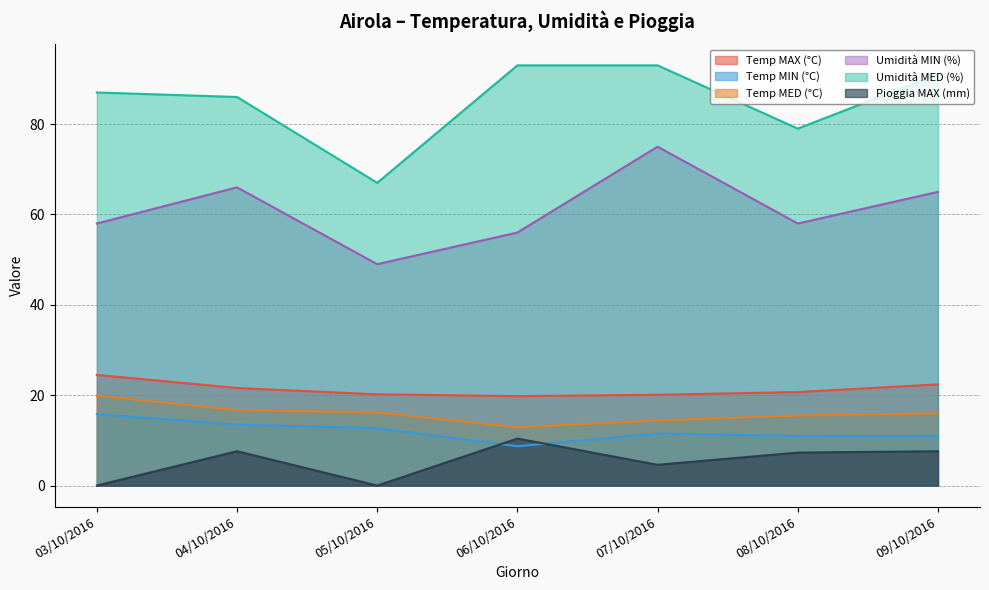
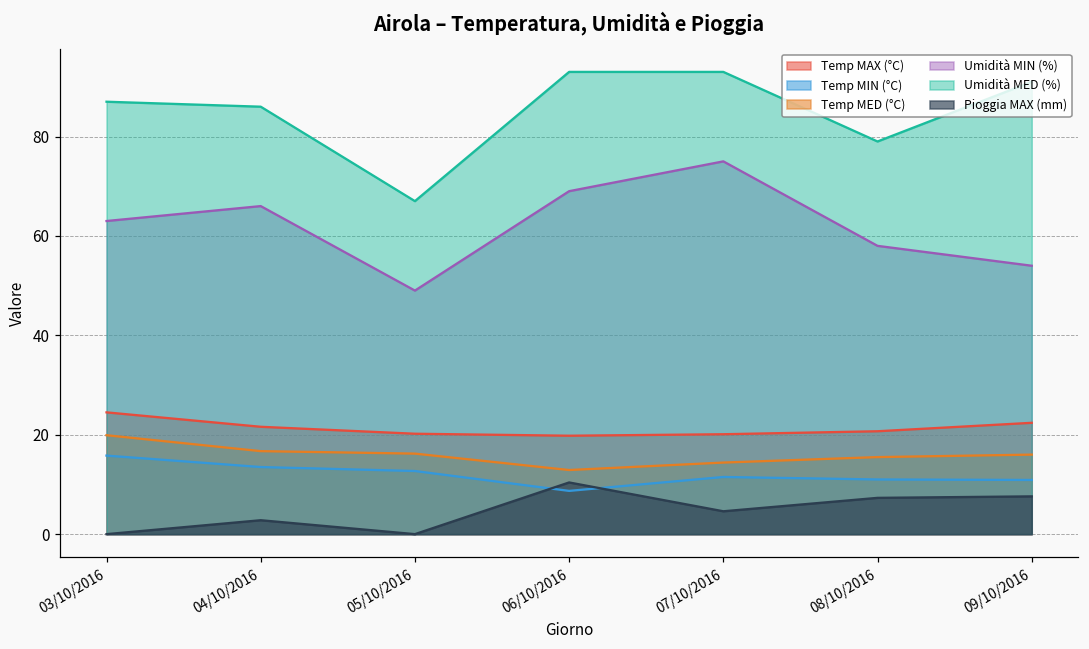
Umidità MIN (%), 03/10/2016: 58 -> 63
Pioggia MAX (mm), 04/10/2016: 8 -> 3
Umidità MIN (%), 06/10/2016: 56 -> 69
Umidità MIN (%), 09/10/2016: 65 -> 54
